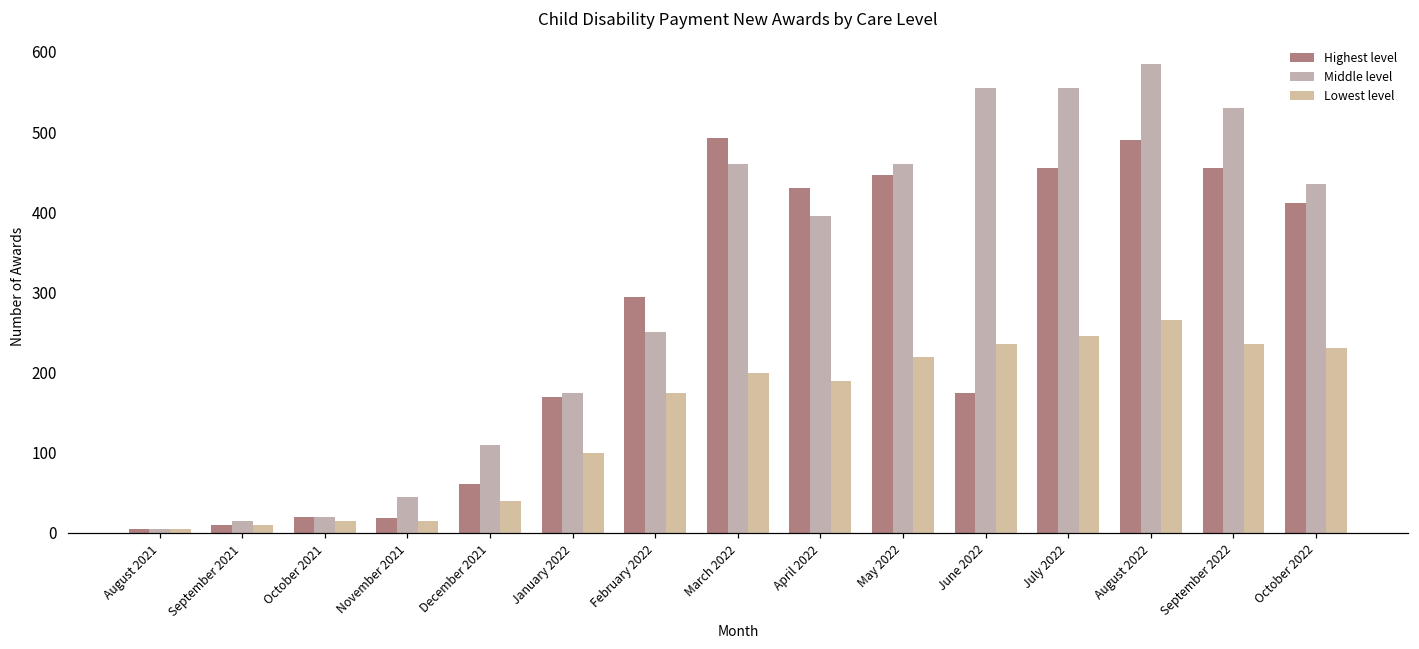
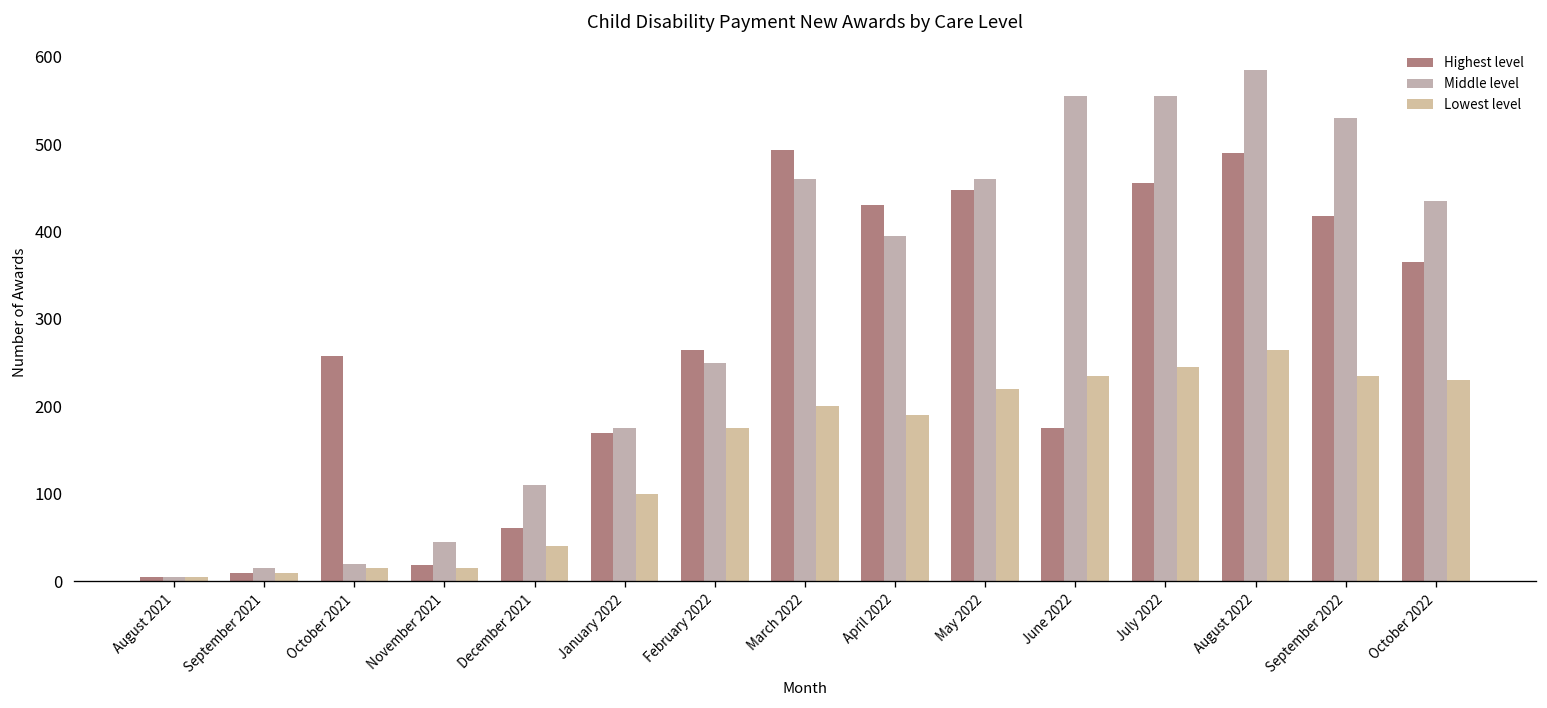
Highest level, October 2021: 20 -> 260
Highest level, February 2022: 290 -> 270
Highest level, September 2022: 460 -> 420
Highest level, October 2022: 410 -> 370
